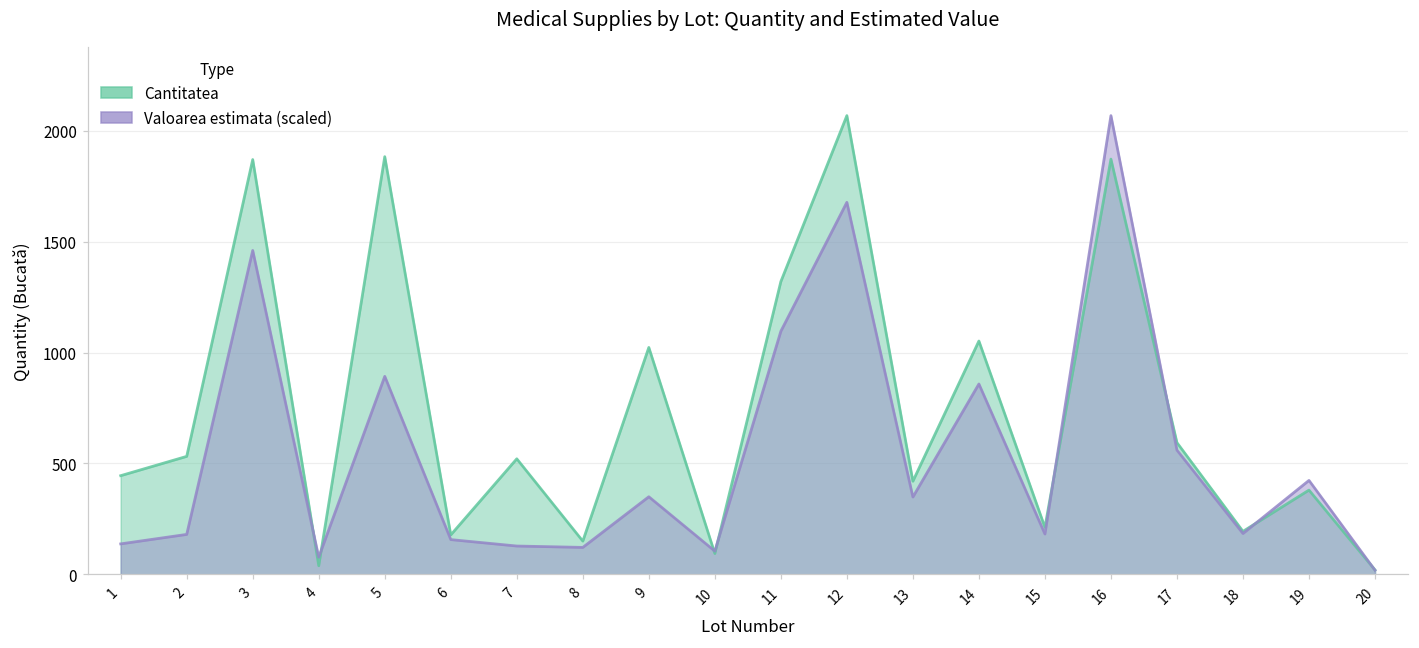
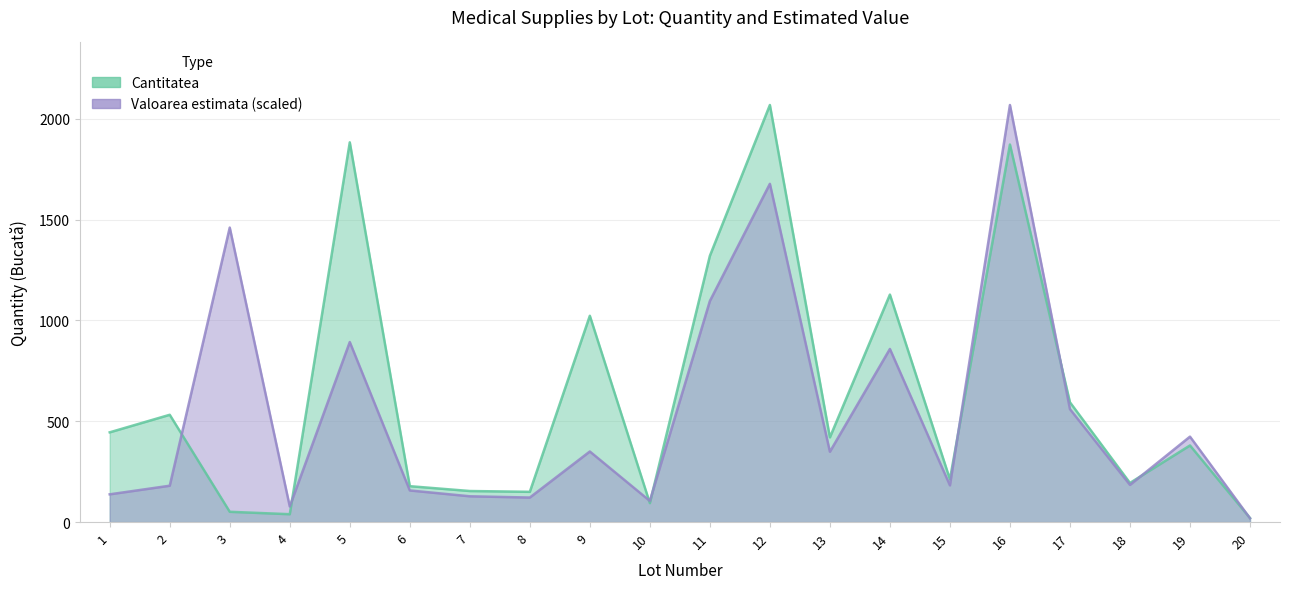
Cantitatea, 3: 1870 -> 50
Cantitatea, 7: 520 -> 150
Cantitatea, 14: 1050 -> 1130
